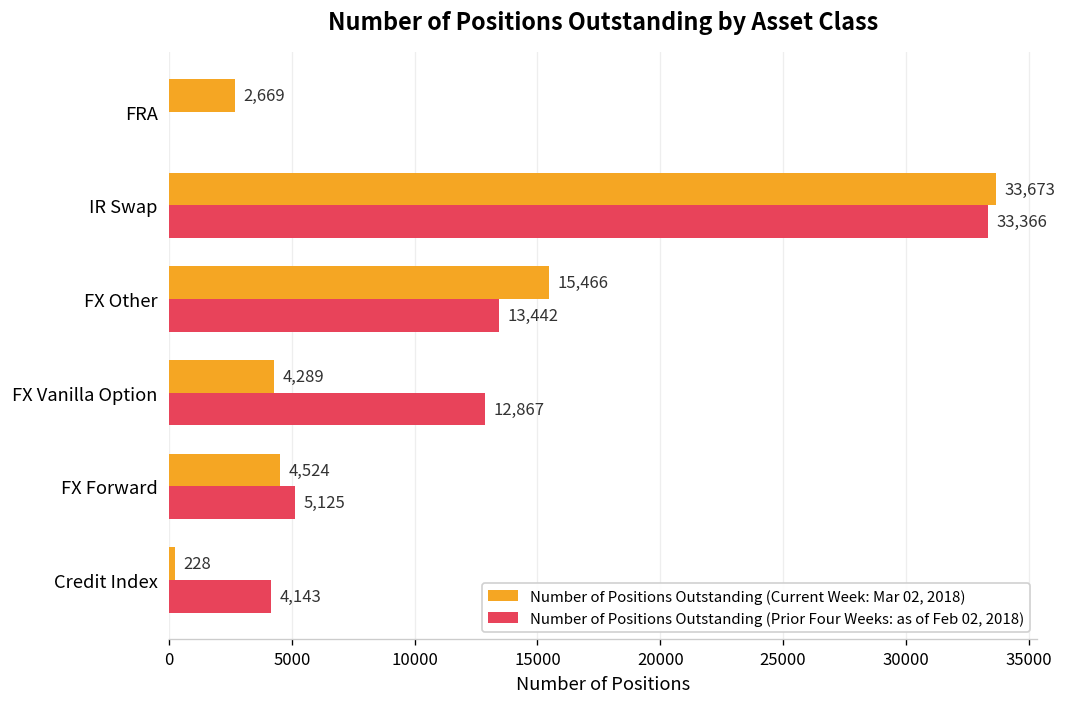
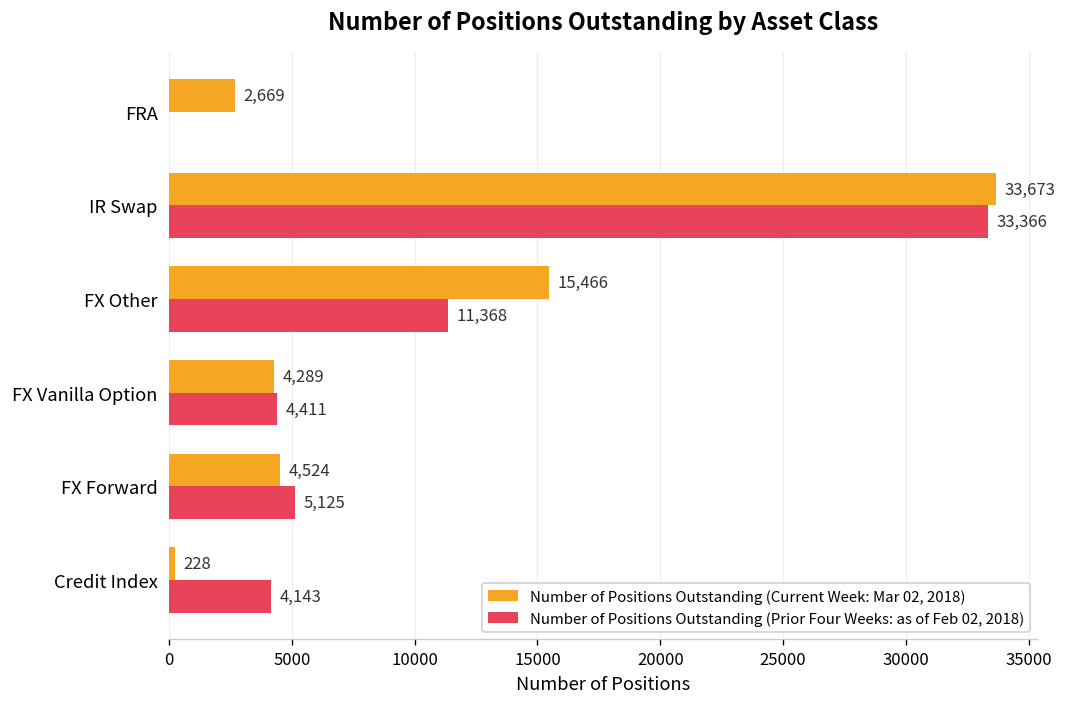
Number of Positions Outstanding (Prior Four Weeks: as of Feb 02, 2018), FX Other: 13,442 -> 11,368
Number of Positions Outstanding (Prior Four Weeks: as of Feb 02, 2018), FX Vanilla Option: 12,867 -> 4,411
